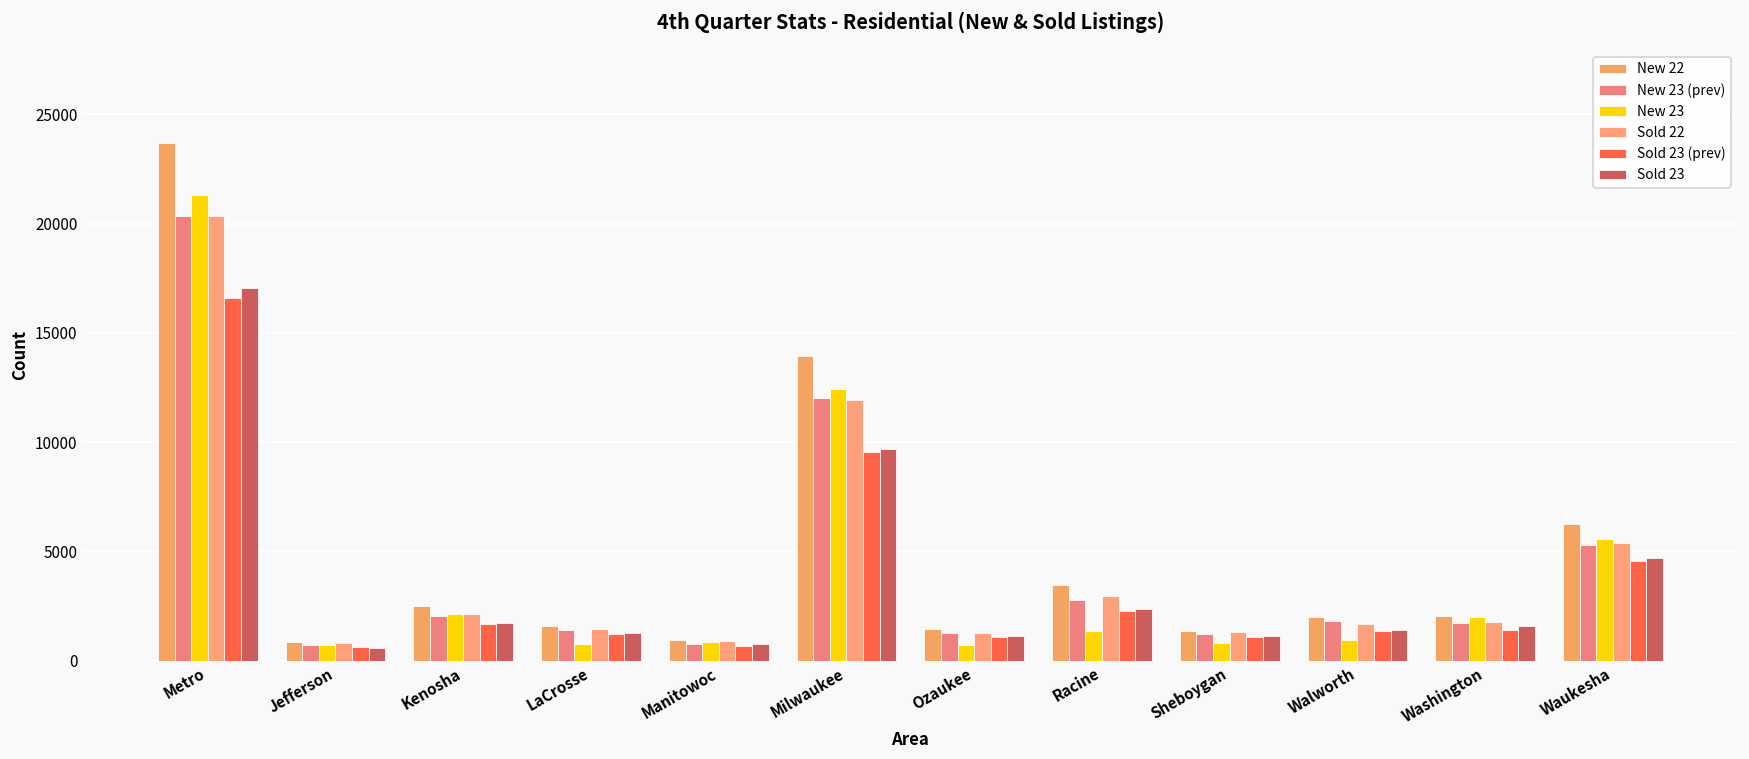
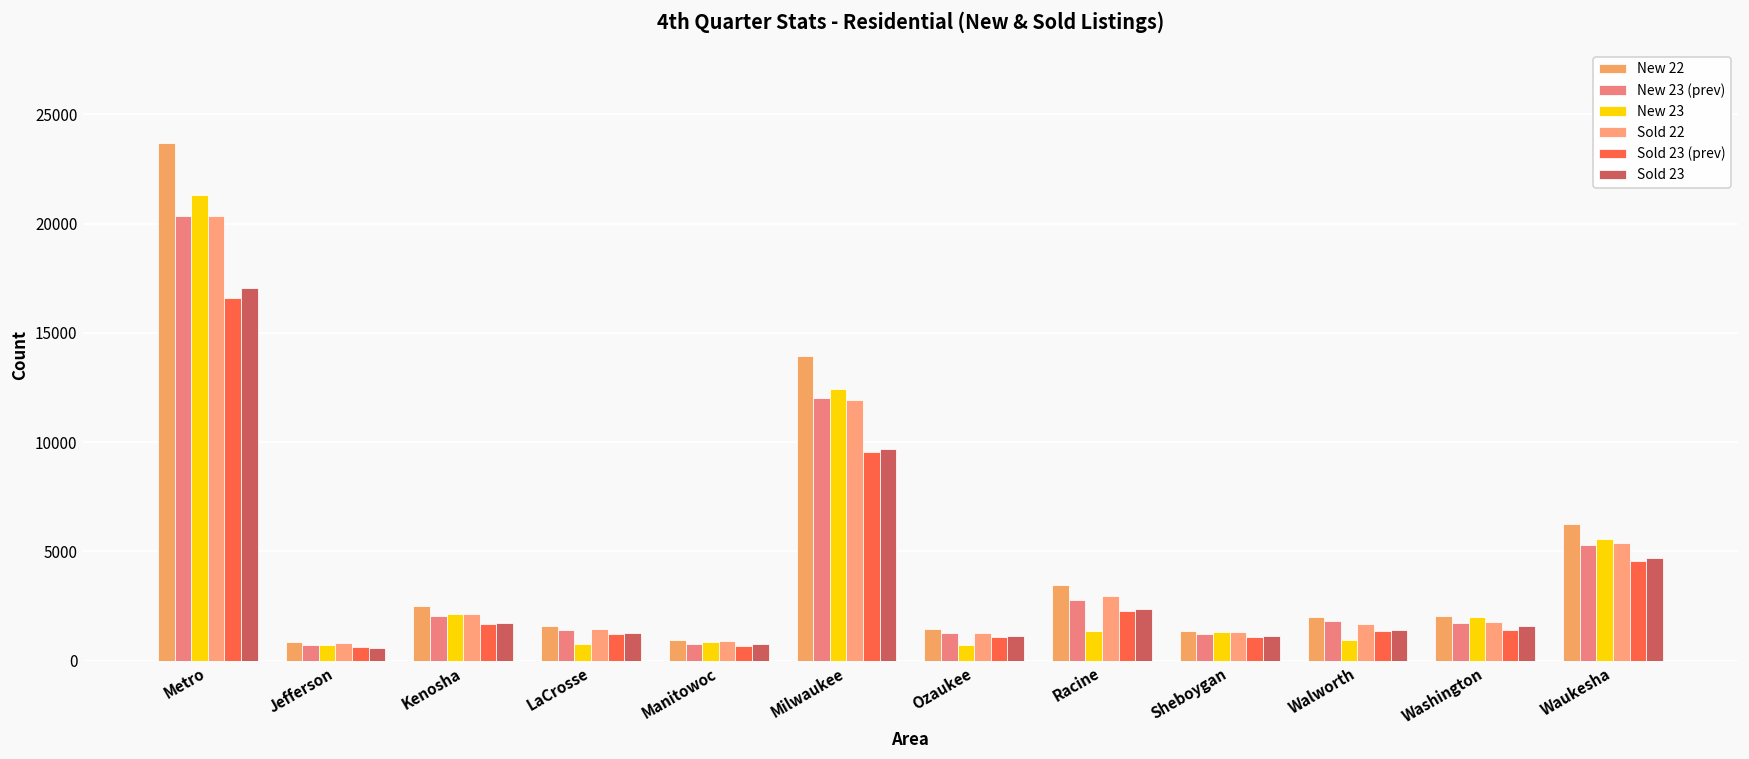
New 23, Sheboygan: 800 -> 1300
